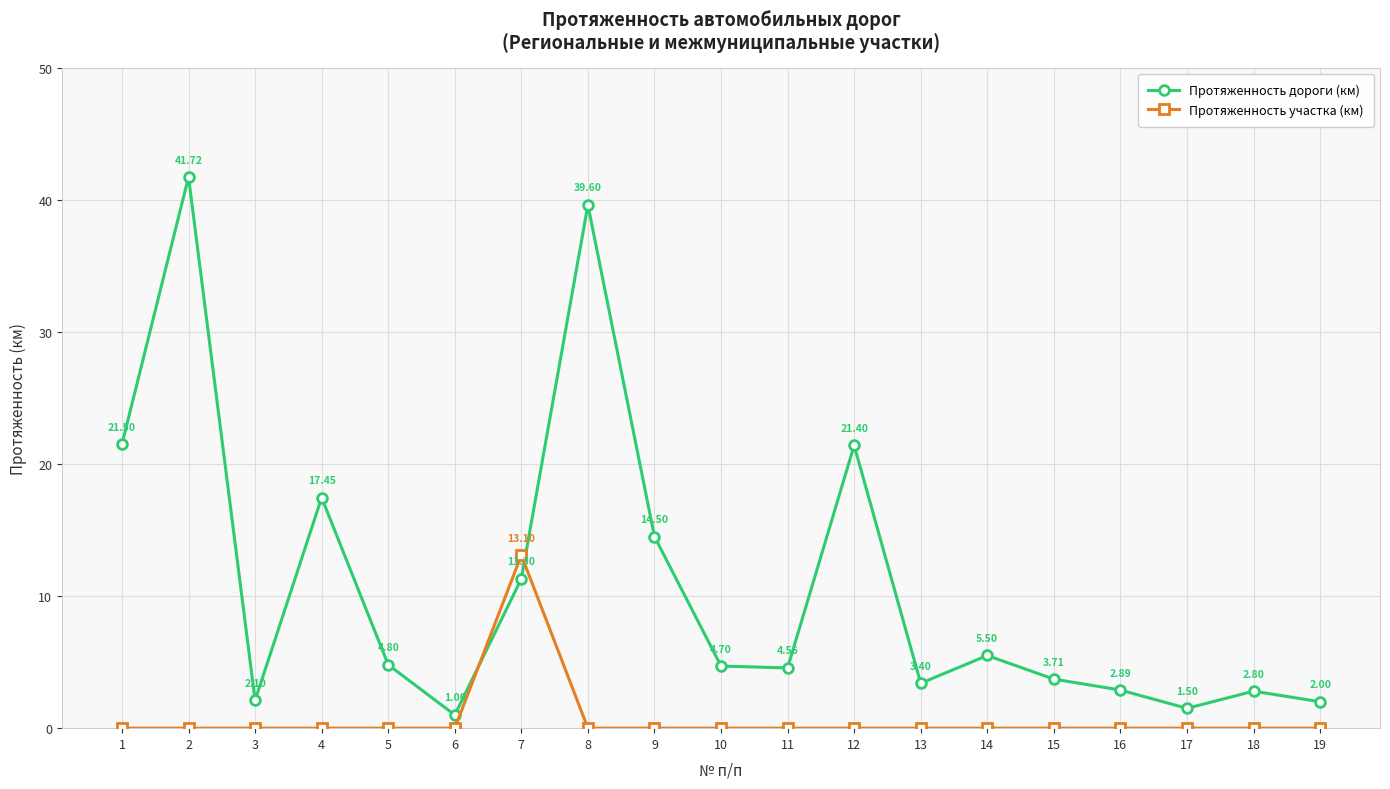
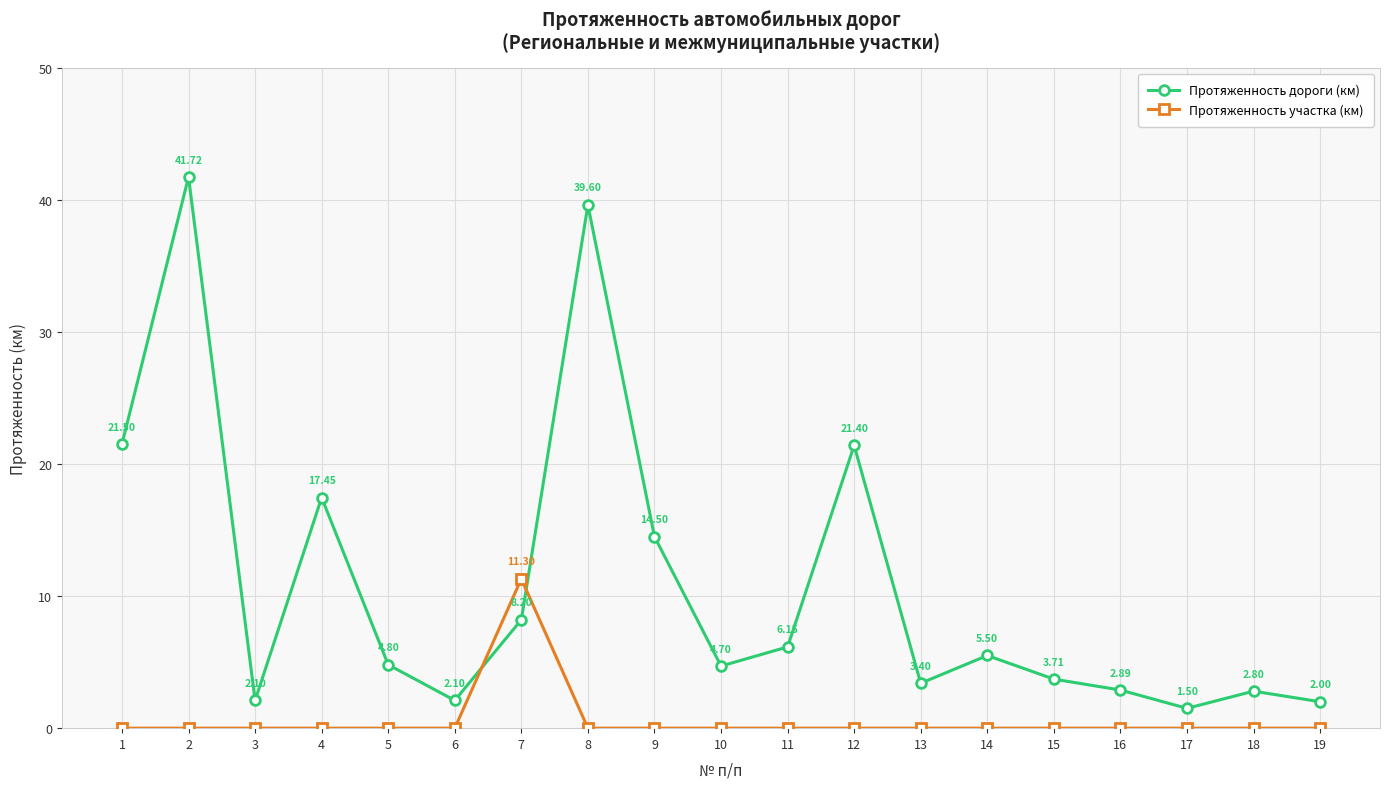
Протяженность дороги (км), 6: 1.00 -> 2.10
Протяженность дороги (км), 7: 11.30 -> 8.20
Протяженность участка (км), 7: 13.10 -> 11.30
Протяженность дороги (км), 11: 4.56 -> 6.15
